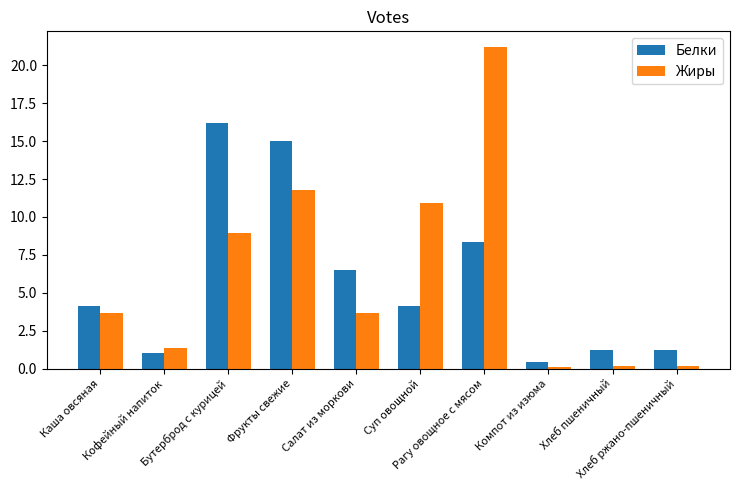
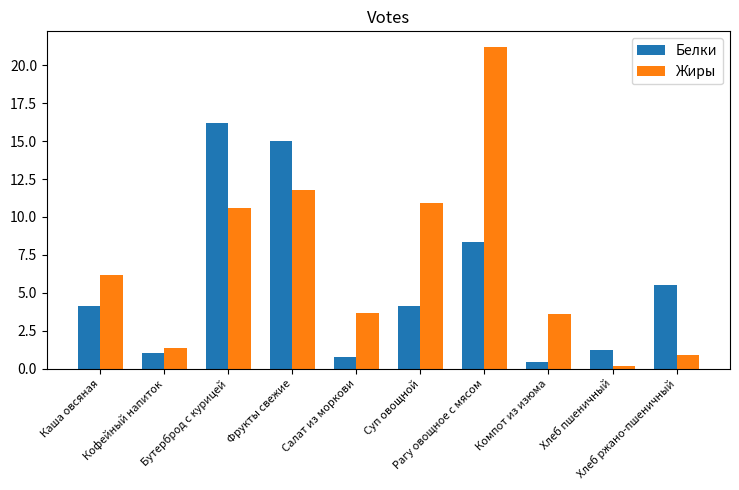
Жиры, Каша овсяная: 3.6 -> 6.2
Жиры, Бутерброд с курицей: 8.9 -> 10.6
Белки, Салат из моркови: 6.5 -> 0.7
Жиры, Компот из изюма: 0.1 -> 3.6
Белки, Хлеб ржано-пшеничный: 1.2 -> 5.5
Жиры, Хлеб ржано-пшеничный: 0.2 -> 0.9
